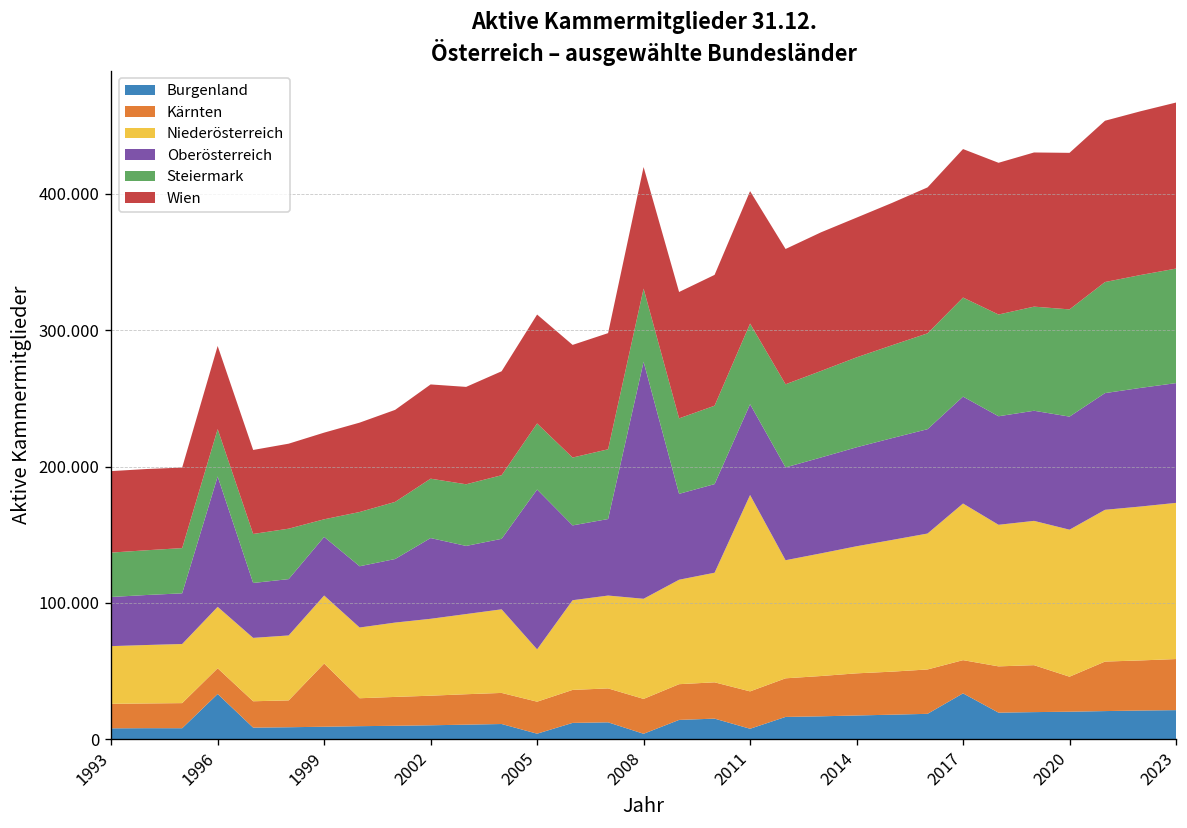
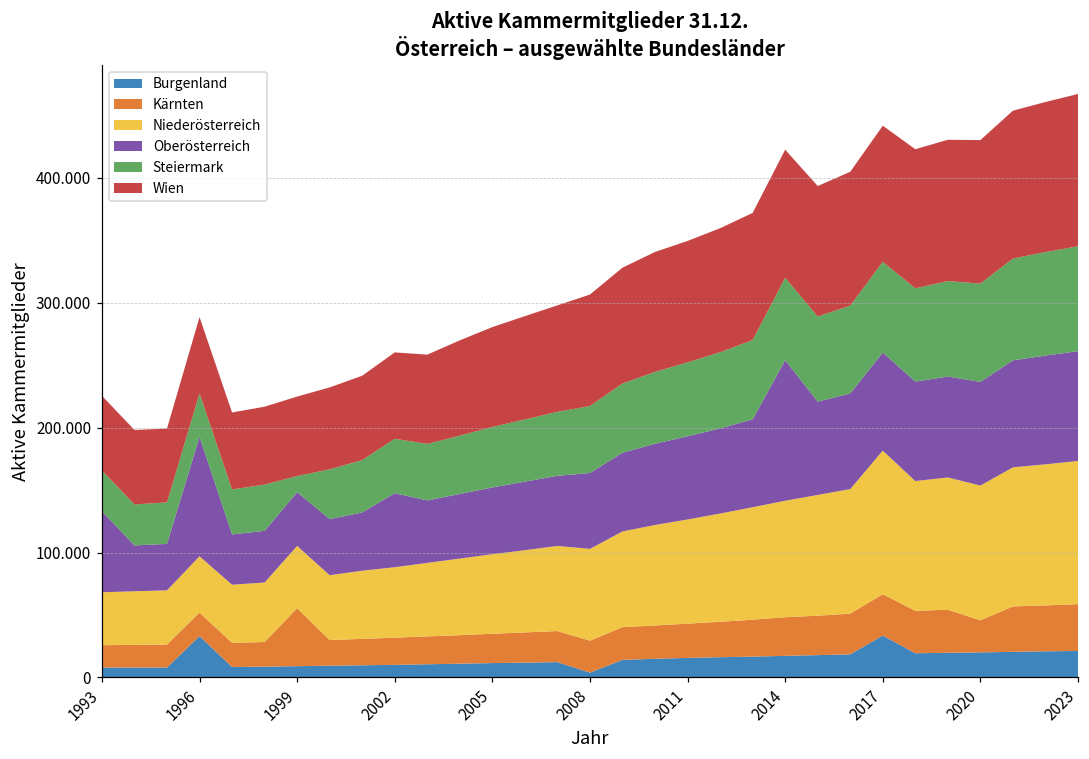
Oberösterreich, 1993: 36 -> 65
Burgenland, 2005: 4 -> 12
Niederösterreich, 2005: 38 -> 64
Oberösterreich, 2005: 117 -> 53
Oberösterreich, 2008: 174 -> 61
Burgenland, 2011: 8 -> 16
Niederösterreich, 2011: 144 -> 83
Oberösterreich, 2014: 73 -> 112
Kärnten, 2017: 24 -> 33
